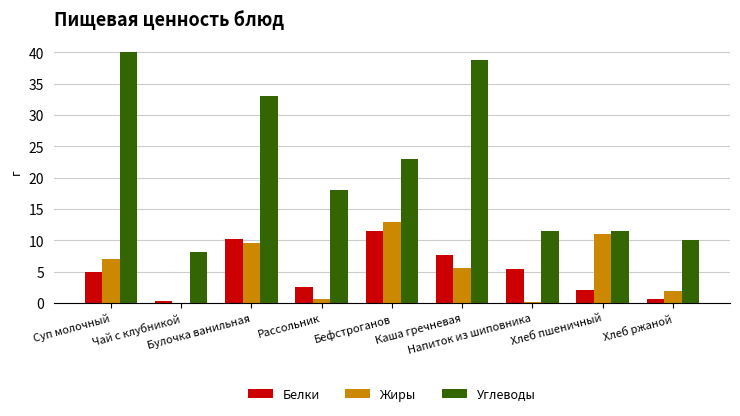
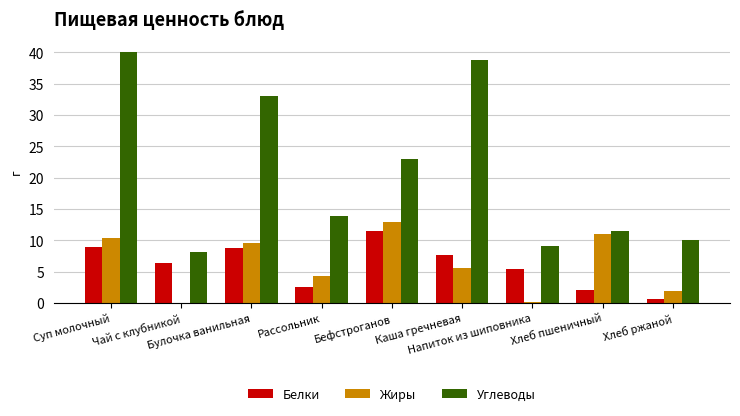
Белки, Суп молочный: 5 -> 9
Жиры, Суп молочный: 7 -> 10
Белки, Чай с клубникой: 0 -> 6
Белки, Булочка ванильная: 10 -> 9
Жиры, Рассольник: 1 -> 4
Углеводы, Рассольник: 18 -> 14
Углеводы, Напиток из шиповника: 11 -> 9
